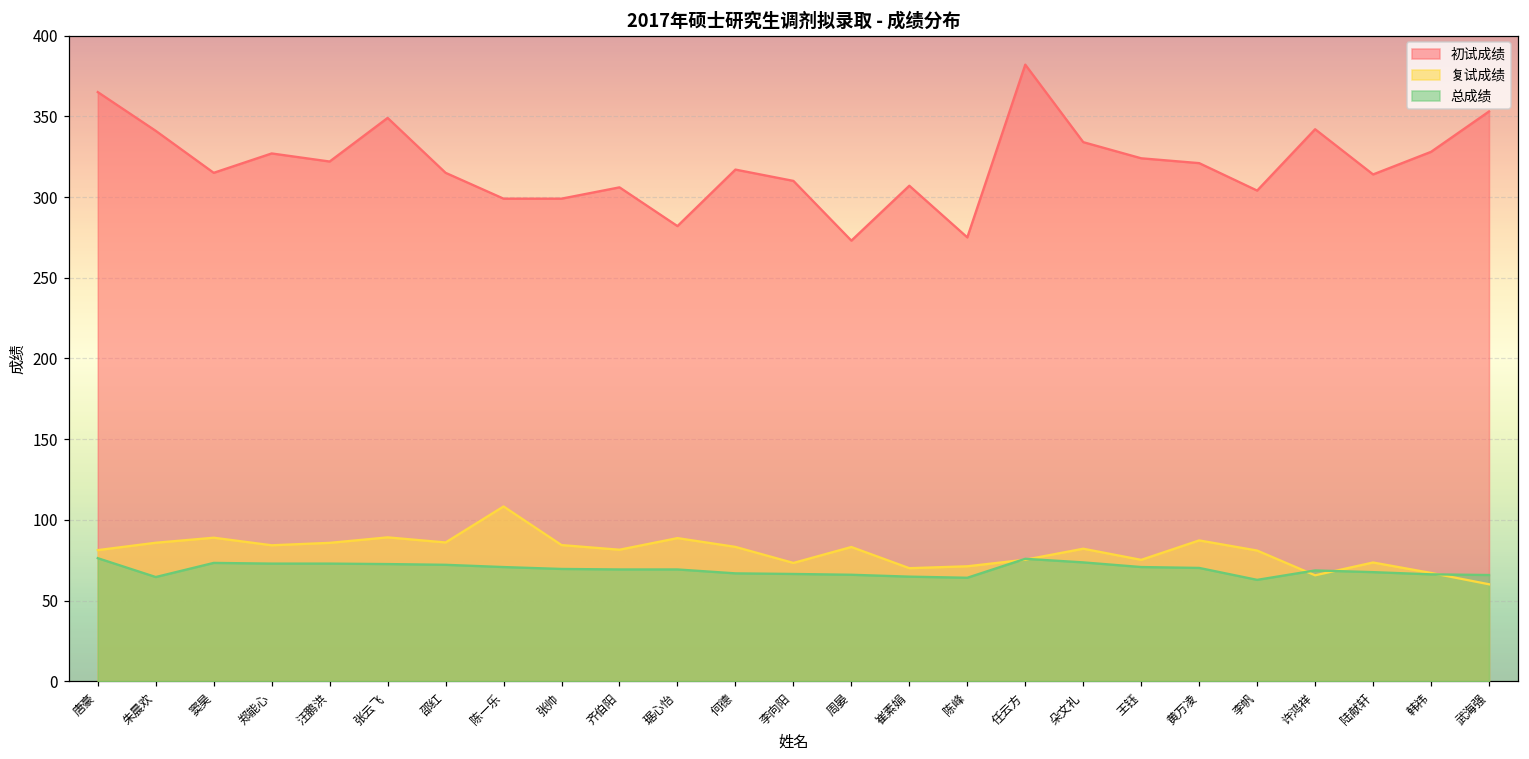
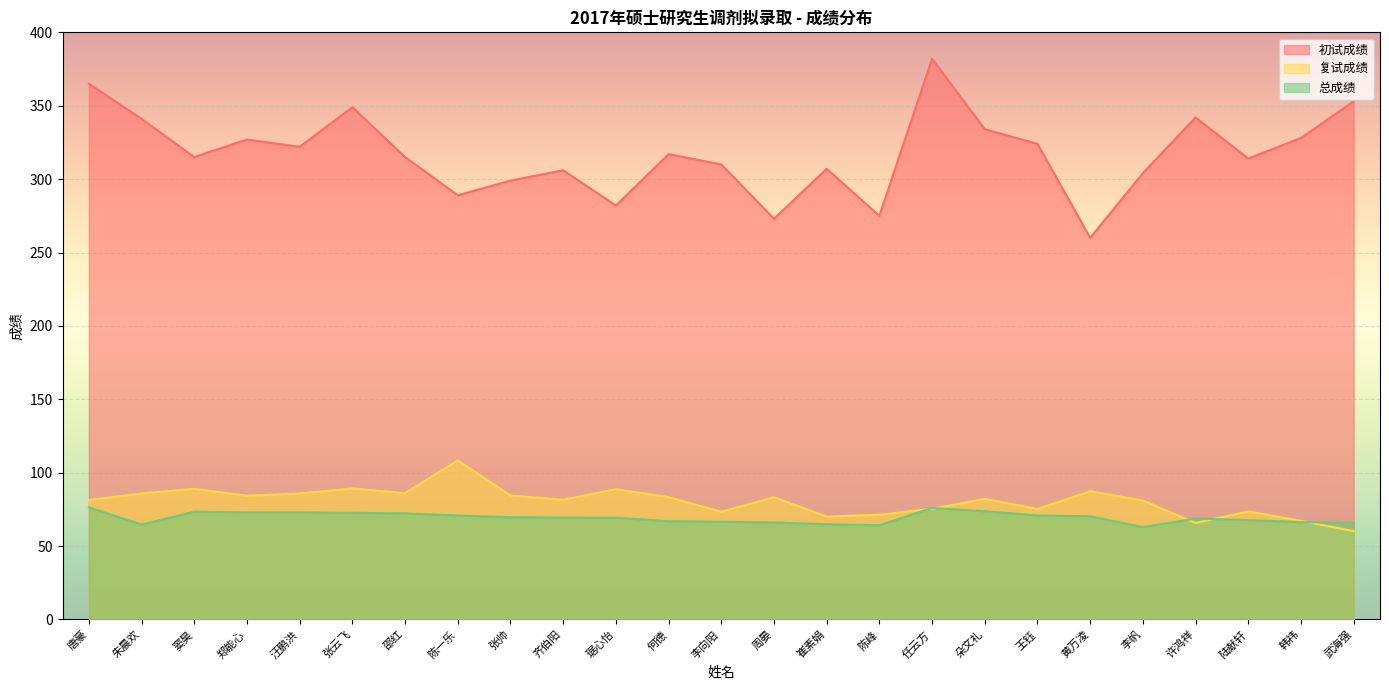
初试成绩, 陈一乐: 299 -> 289
初试成绩, 黄万凌: 321 -> 260
